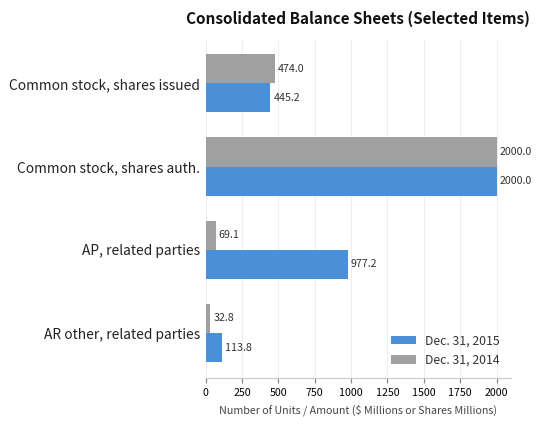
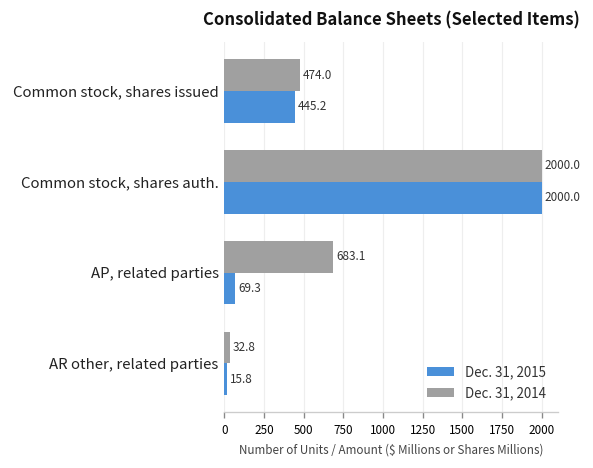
Dec. 31, 2014, AP, related parties: 69.1 -> 683.1
Dec. 31, 2015, AP, related parties: 977.2 -> 69.3
Dec. 31, 2015, AR other, related parties: 113.8 -> 15.8
